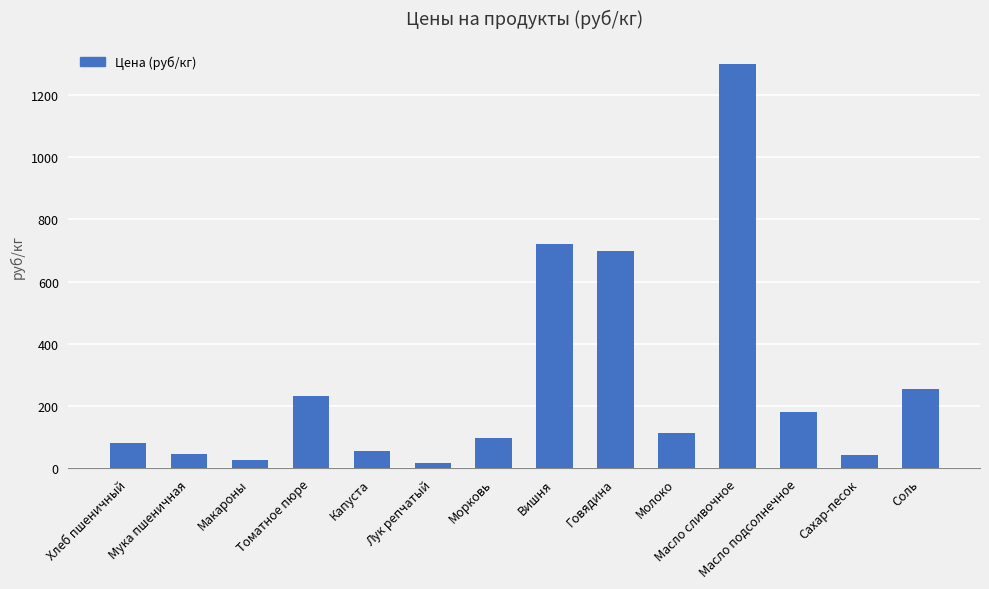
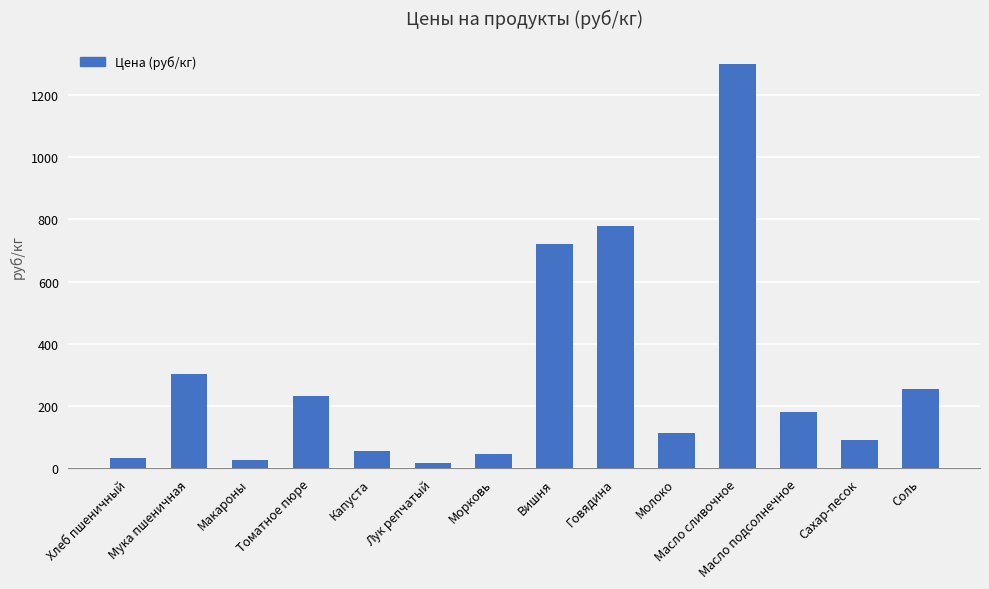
Хлеб пшеничный: 80 -> 30
Мука пшеничная: 50 -> 300
Морковь: 100 -> 50
Говядина: 700 -> 780
Сахар-песок: 40 -> 90
